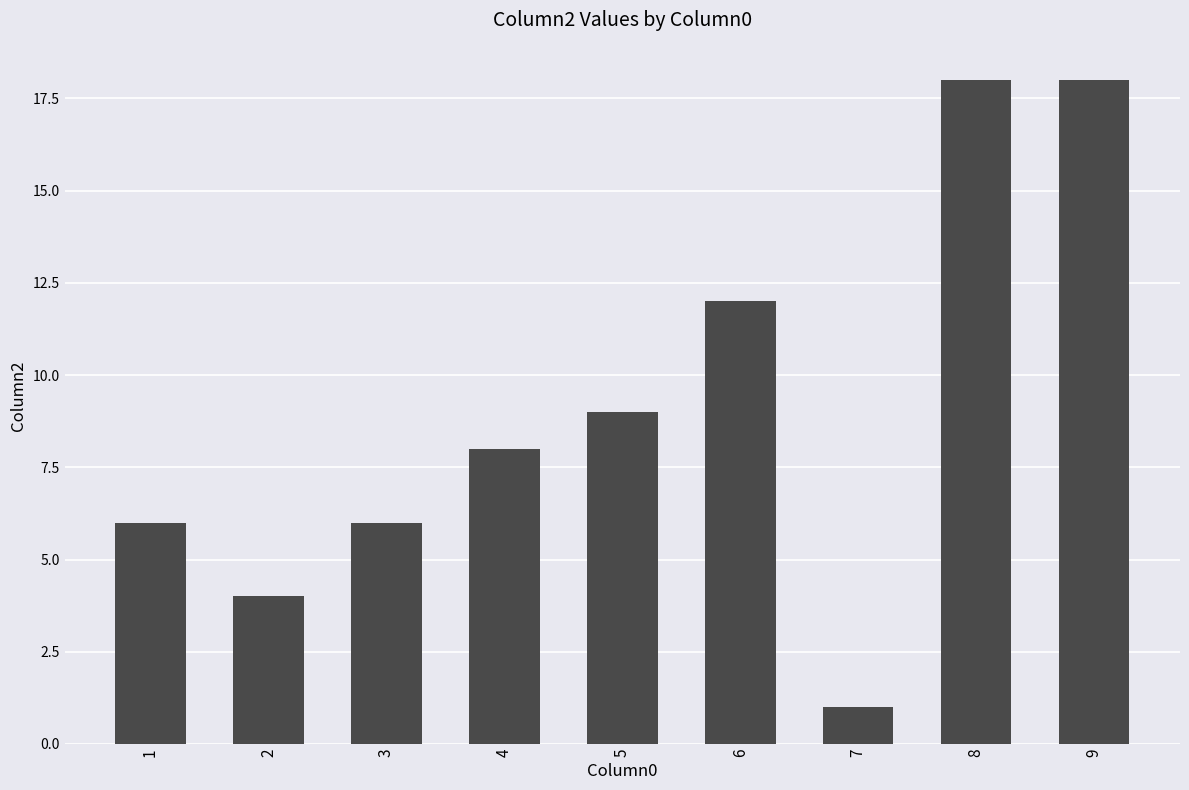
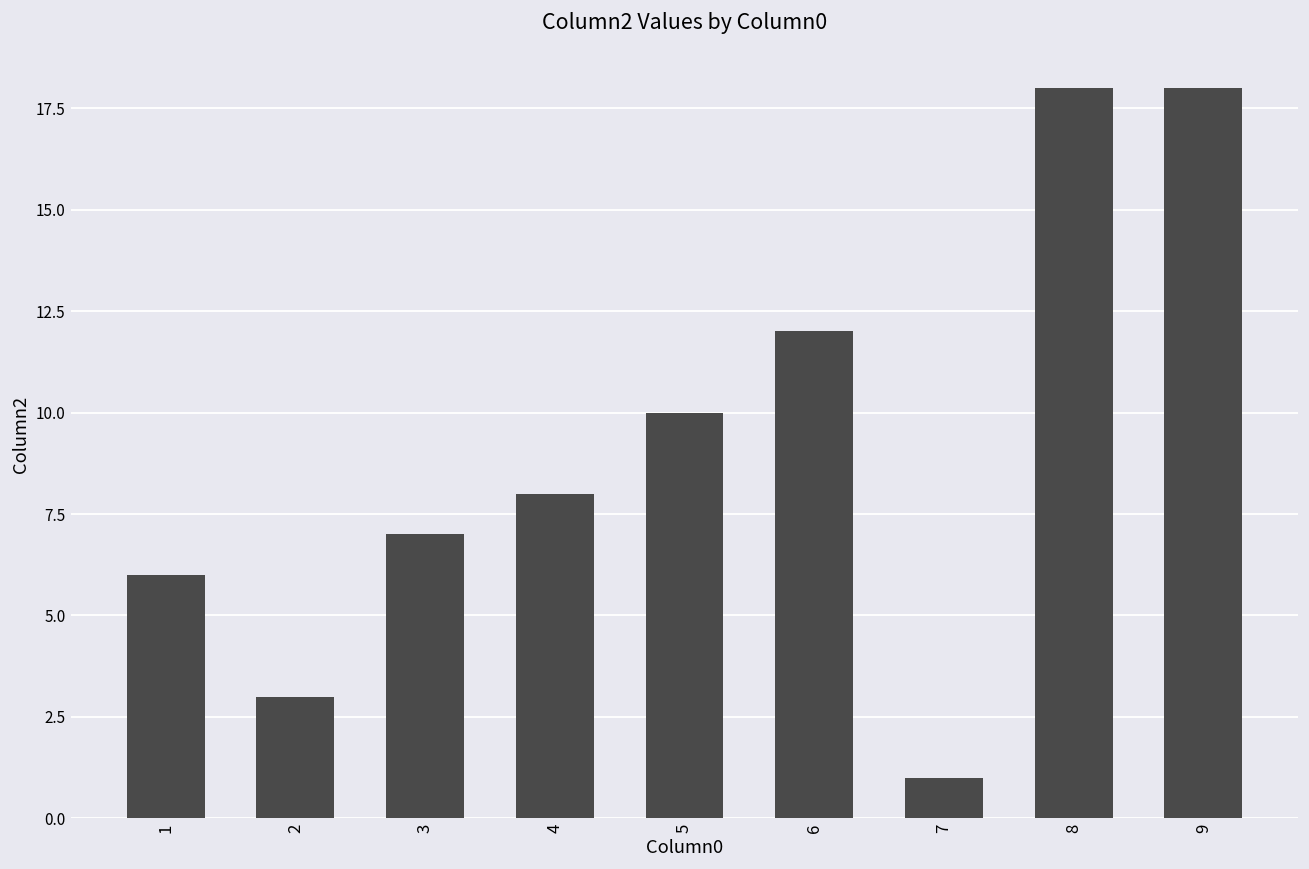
2: 4 -> 3
3: 6 -> 7
5: 9 -> 10
